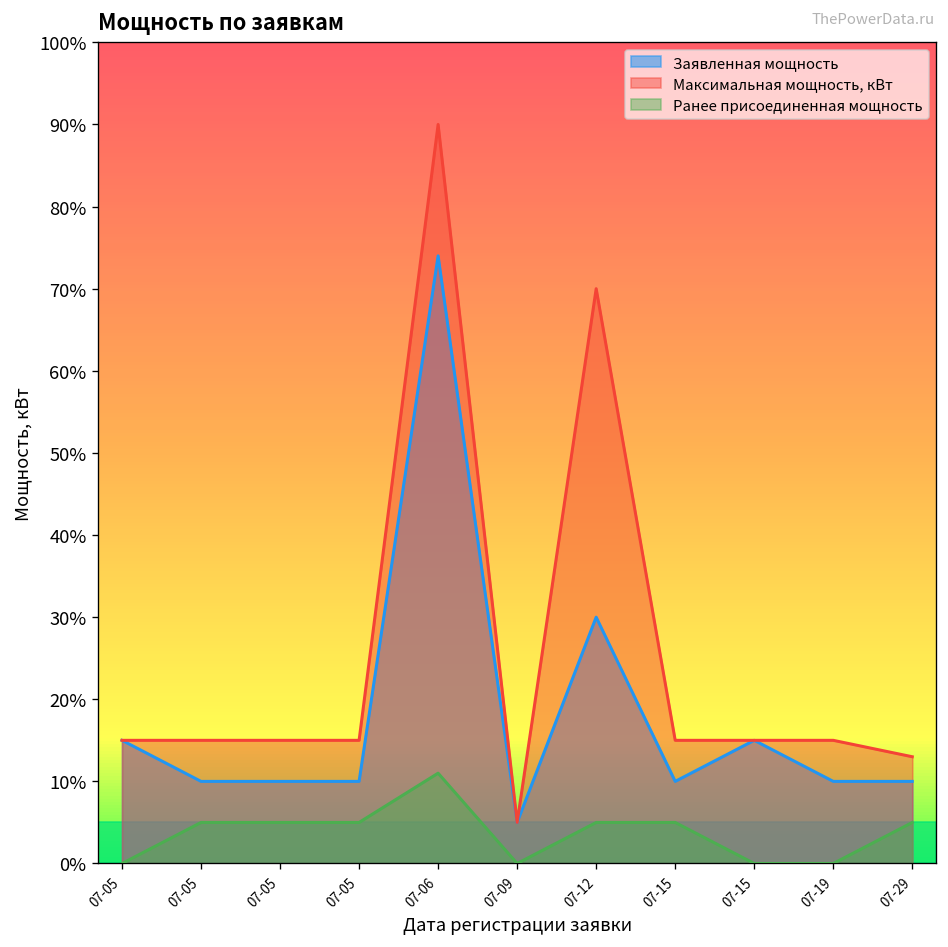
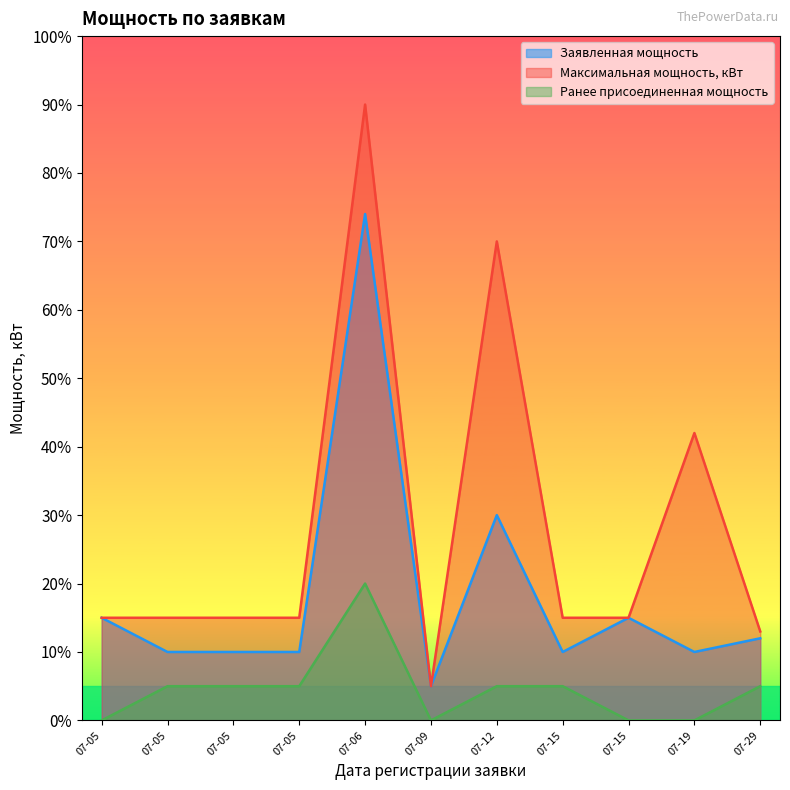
Ранее присоединенная мощность, 07-06: 11% -> 20%
Максимальная мощность, кВт, 07-19: 15% -> 42%
Заявленная мощность, 07-29: 10% -> 12%
